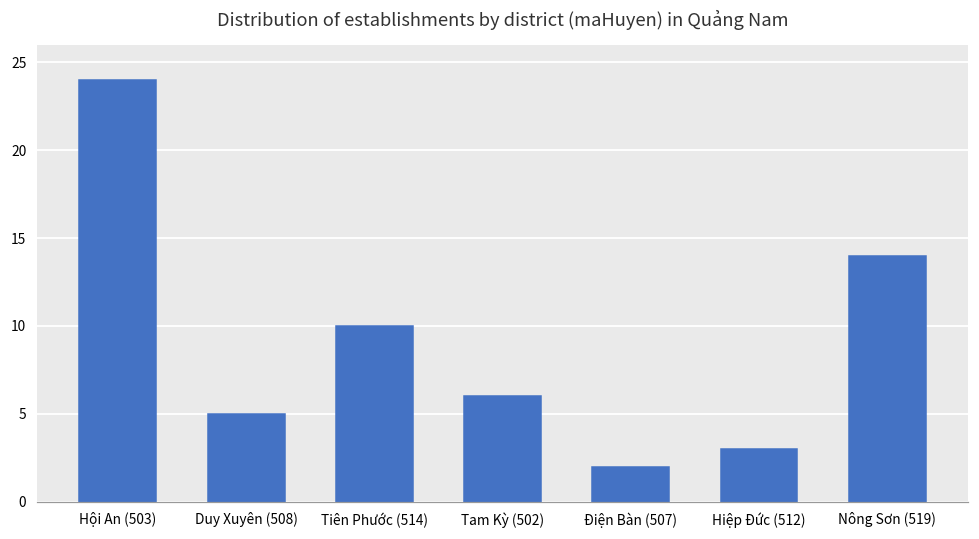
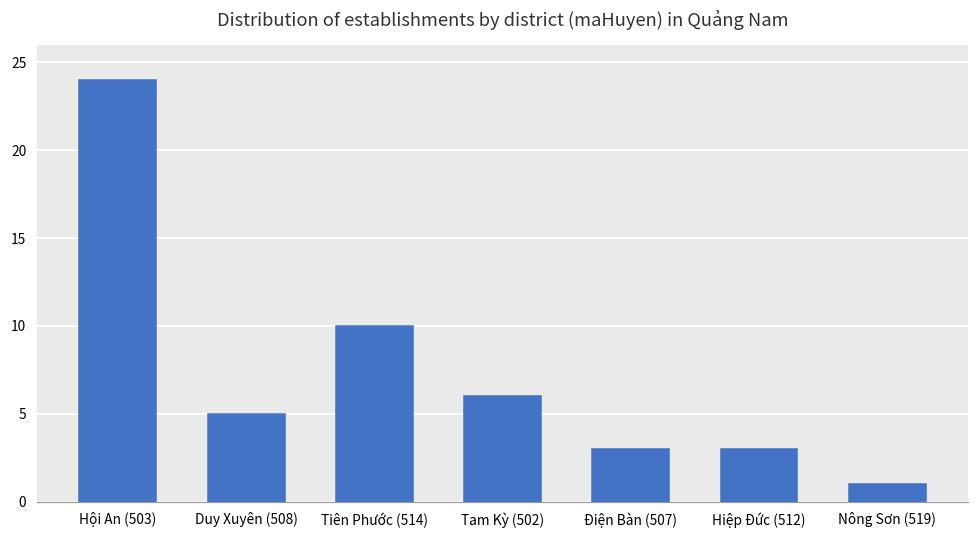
Điện Bàn (507): 2 -> 3
Nông Sơn (519): 14 -> 1
